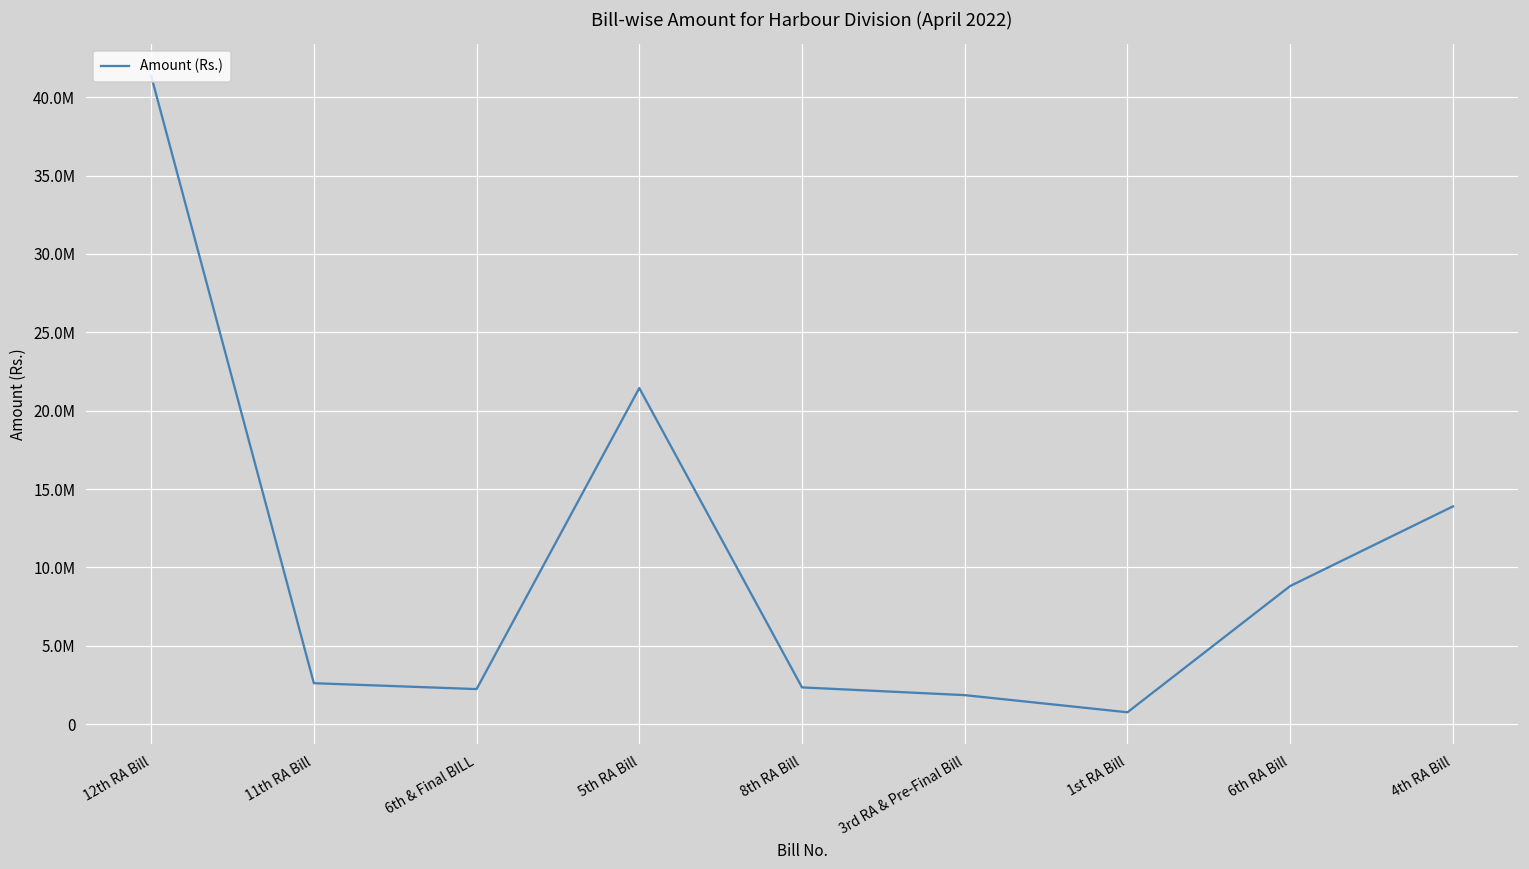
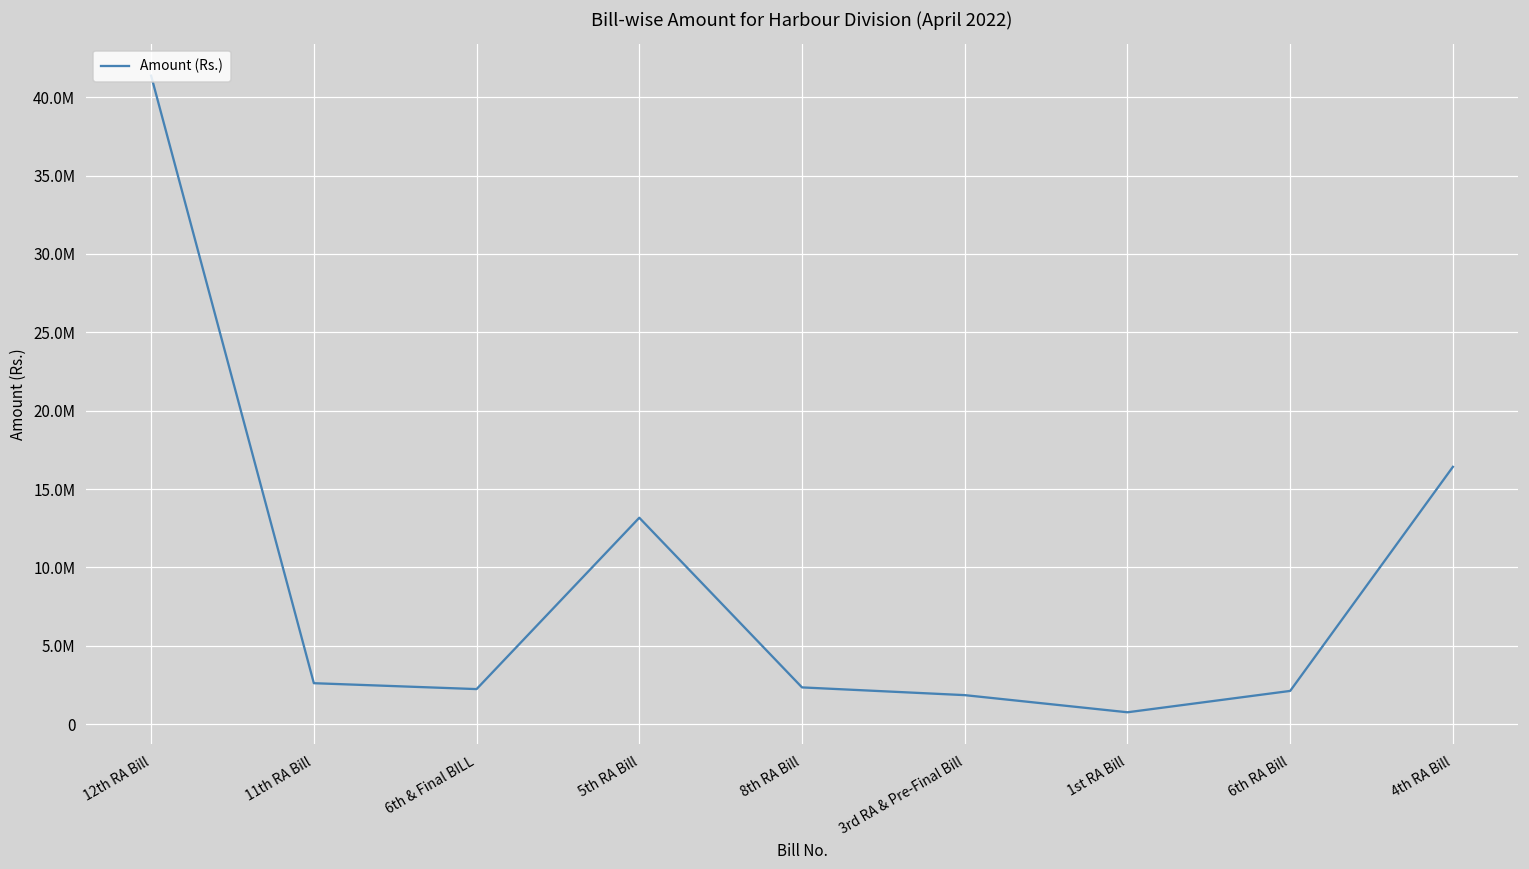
5th RA Bill: 21400000 -> 13200000
6th RA Bill: 8800000 -> 2100000
4th RA Bill: 13900000 -> 16400000
